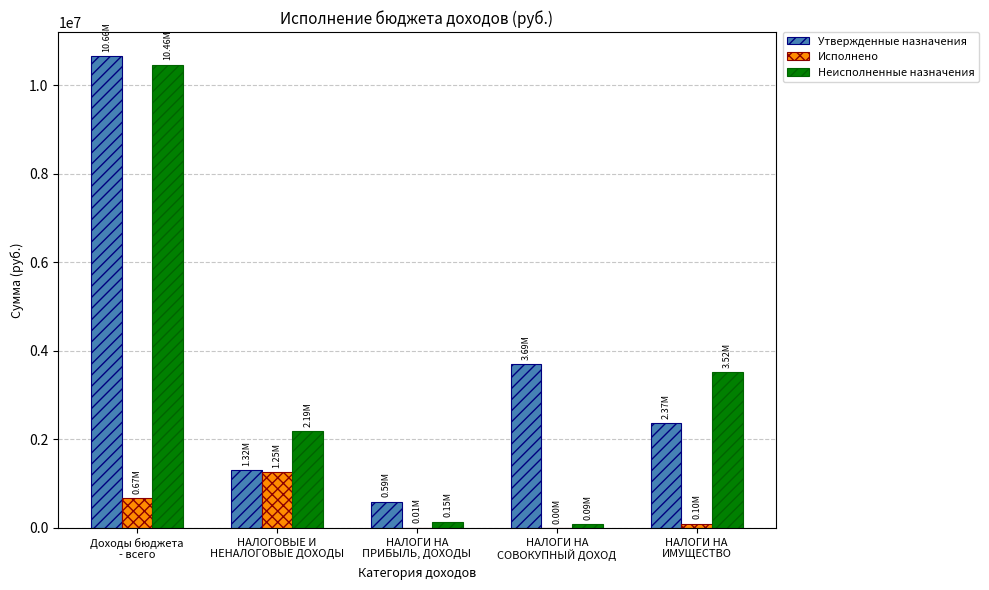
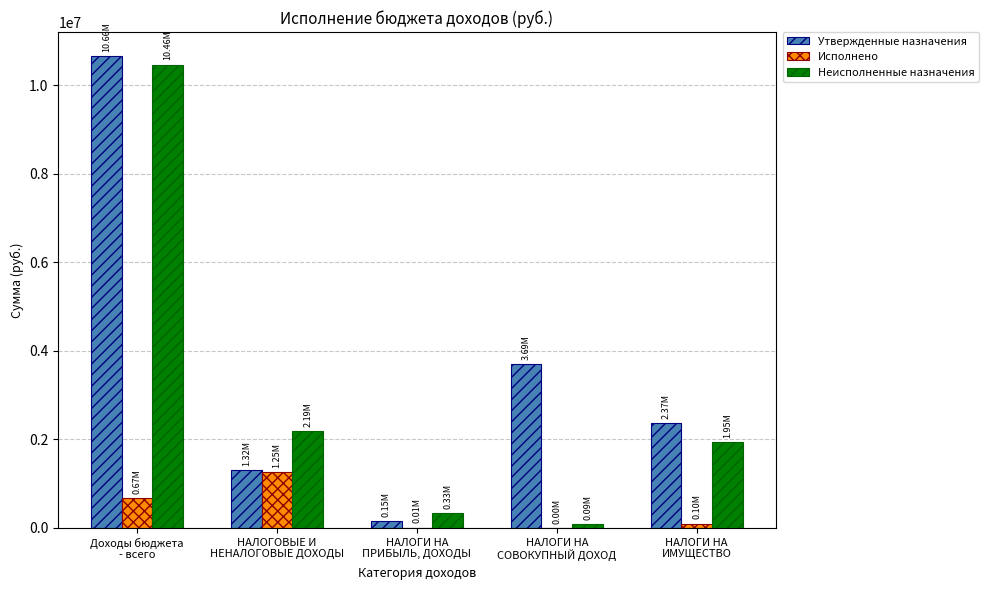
Утвержденные назначения, НАЛОГИ НА ПРИБЫЛЬ, ДОХОДЫ: 0.59M -> 0.15M
Неисполненные назначения, НАЛОГИ НА ПРИБЫЛЬ, ДОХОДЫ: 0.15M -> 0.33M
Неисполненные назначения, НАЛОГИ НА ИМУЩЕСТВО: 3.52M -> 1.95M
